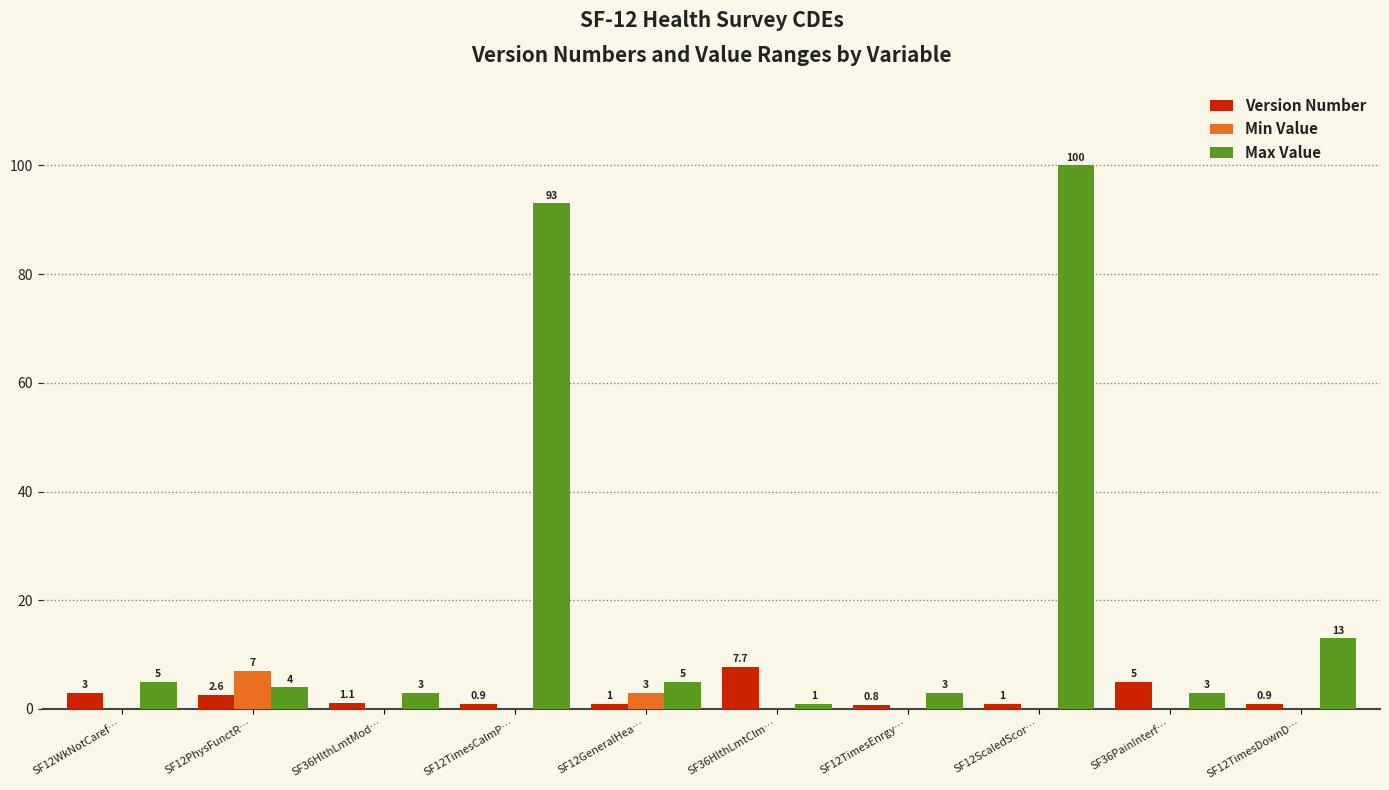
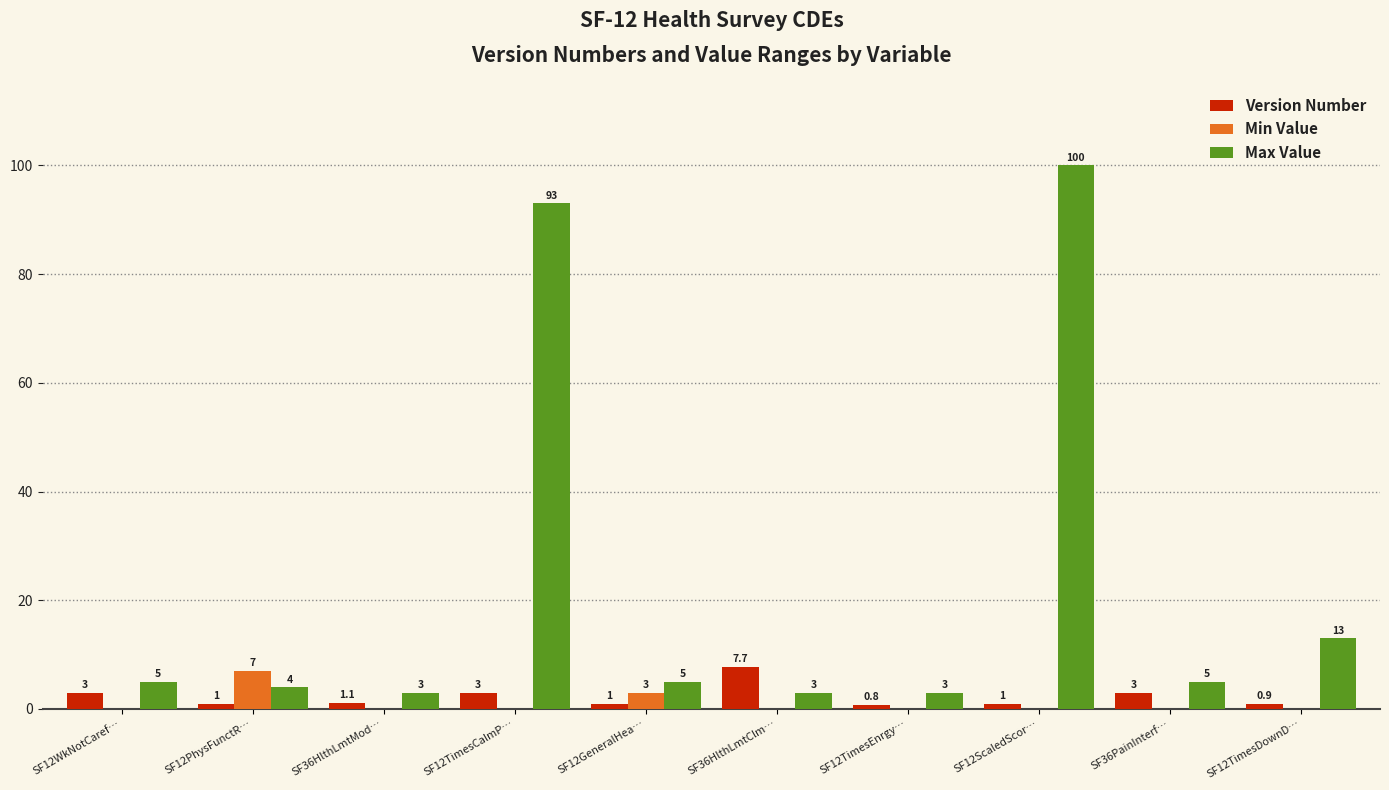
Version Number, SF12PhysFunctR…: 2.6 -> 1
Version Number, SF12TimesCalmP…: 0.9 -> 3
Max Value, SF36HlthLmtClm…: 1 -> 3
Version Number, SF36PainInterf…: 5 -> 3
Max Value, SF36PainInterf…: 3 -> 5
